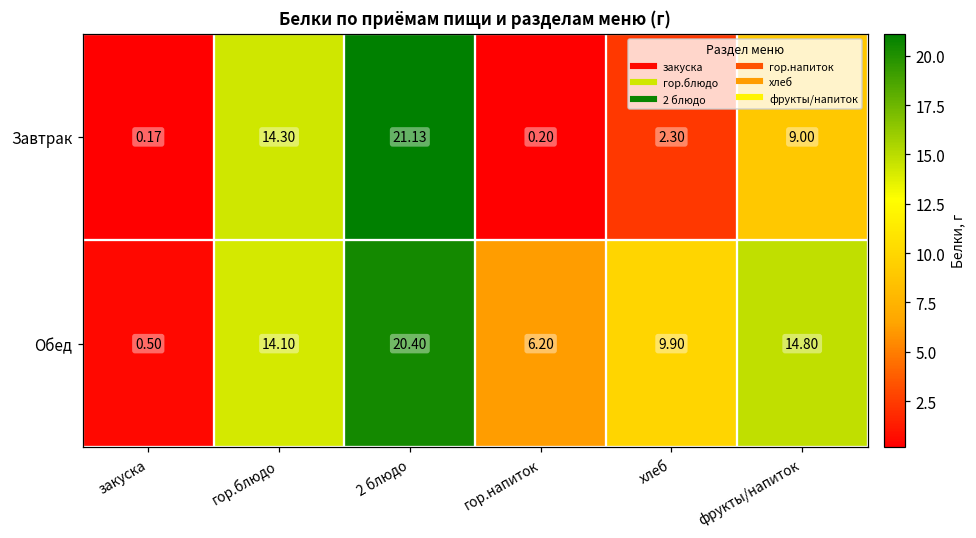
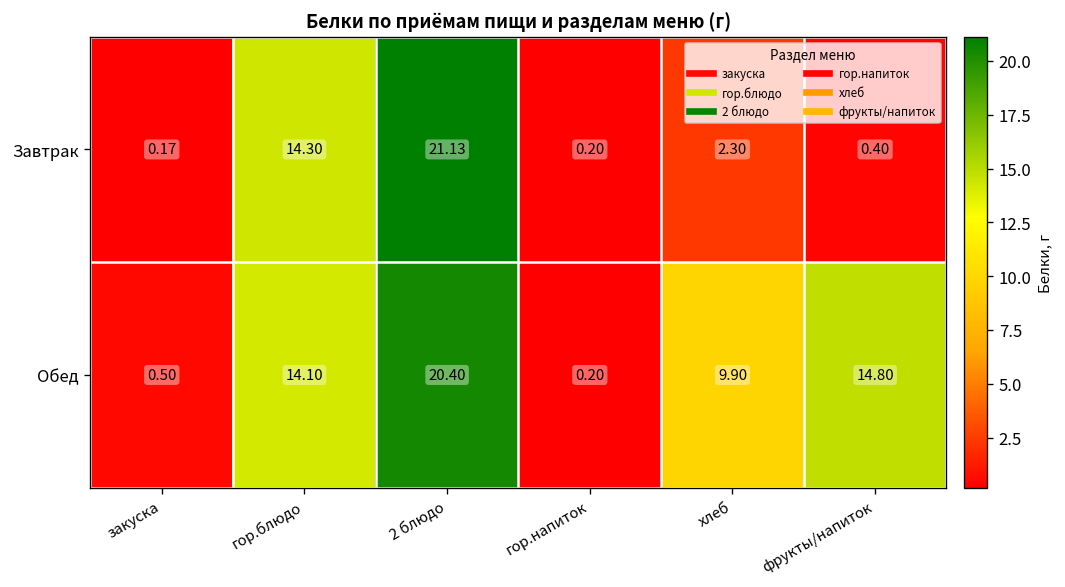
Завтрак, фрукты/напиток: 9.00 -> 0.40
Обед, гор.напиток: 6.20 -> 0.20
